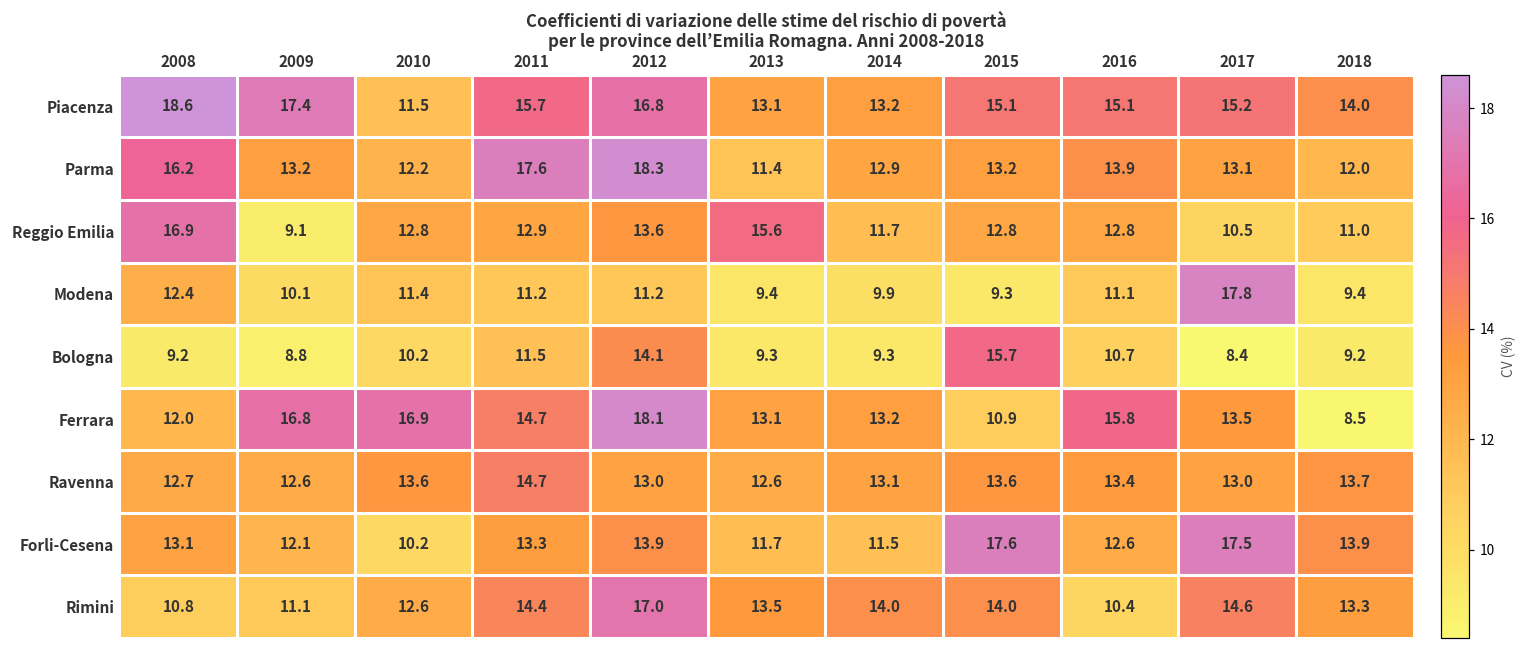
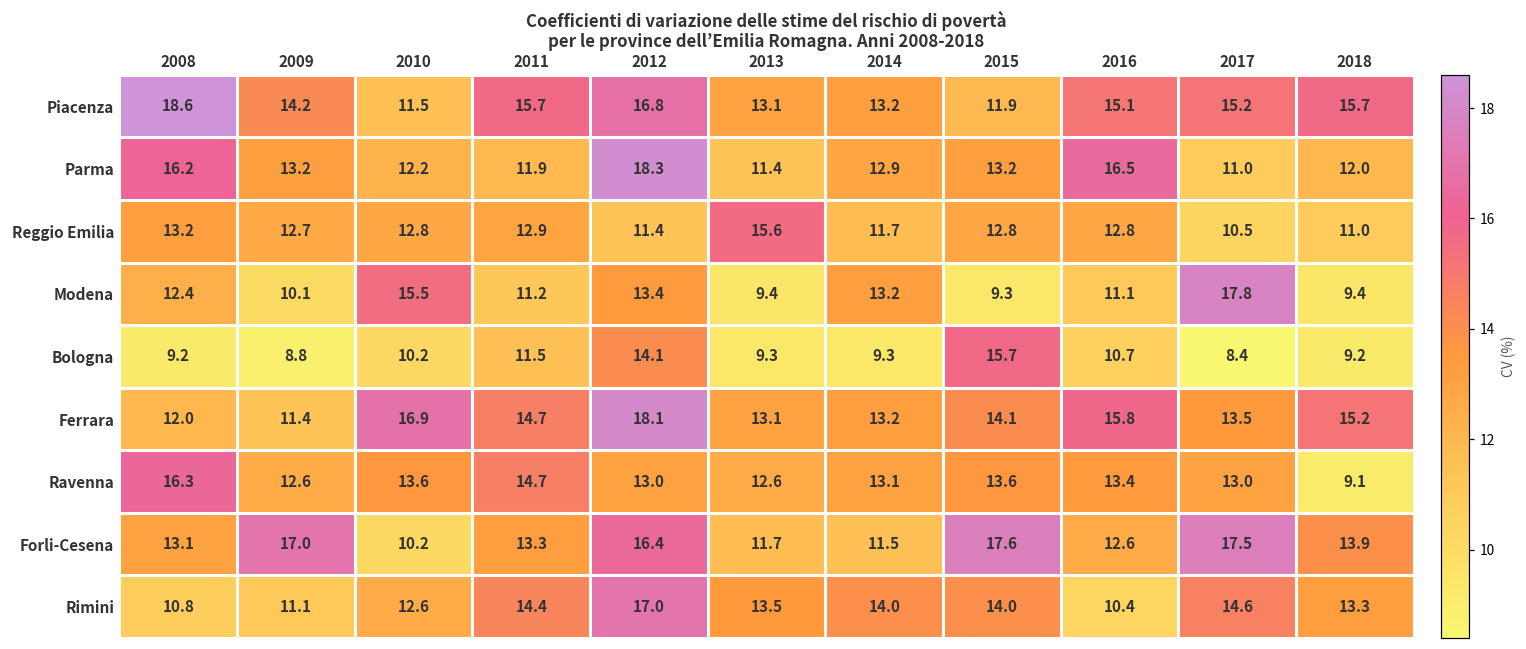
Piacenza, 2009: 17.4 -> 14.2
Piacenza, 2015: 15.1 -> 11.9
Piacenza, 2018: 14.0 -> 15.7
Parma, 2011: 17.6 -> 11.9
Parma, 2016: 13.9 -> 16.5
Parma, 2017: 13.1 -> 11.0
Reggio Emilia, 2008: 16.9 -> 13.2
Reggio Emilia, 2009: 9.1 -> 12.7
Reggio Emilia, 2012: 13.6 -> 11.4
Modena, 2010: 11.4 -> 15.5
Modena, 2012: 11.2 -> 13.4
Modena, 2014: 9.9 -> 13.2
Ferrara, 2009: 16.8 -> 11.4
Ferrara, 2015: 10.9 -> 14.1
Ferrara, 2018: 8.5 -> 15.2
Ravenna, 2008: 12.7 -> 16.3
Ravenna, 2018: 13.7 -> 9.1
Forli-Cesena, 2009: 12.1 -> 17.0
Forli-Cesena, 2012: 13.9 -> 16.4
